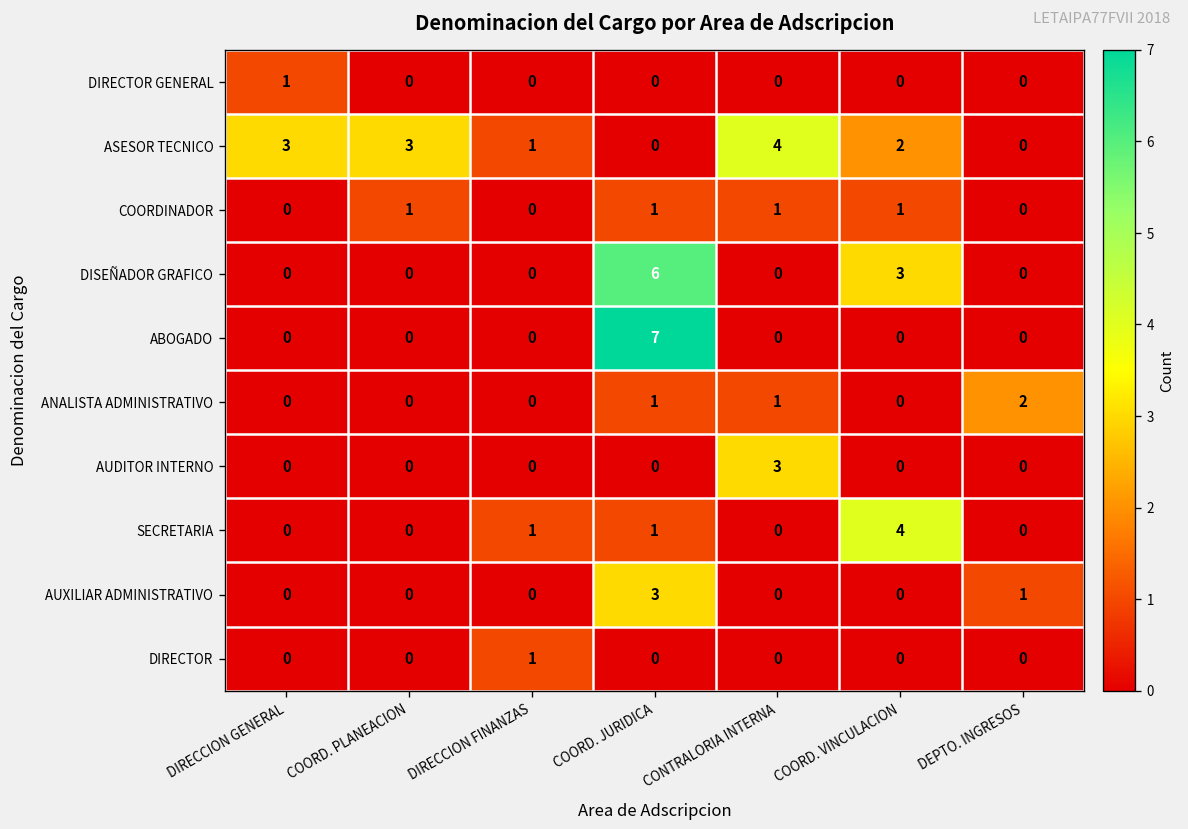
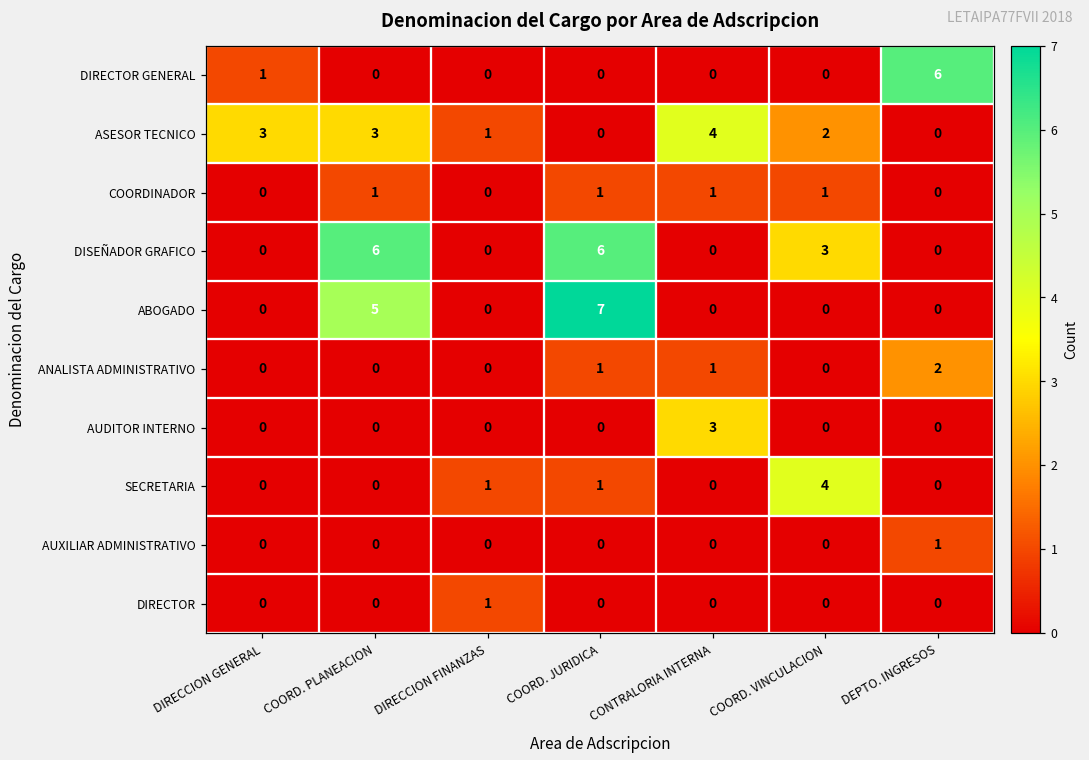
DIRECTOR GENERAL, DEPTO. INGRESOS: 0 -> 6
DISEÑADOR GRAFICO, COORD. PLANEACION: 0 -> 6
ABOGADO, COORD. PLANEACION: 0 -> 5
AUXILIAR ADMINISTRATIVO, COORD. JURIDICA: 3 -> 0
